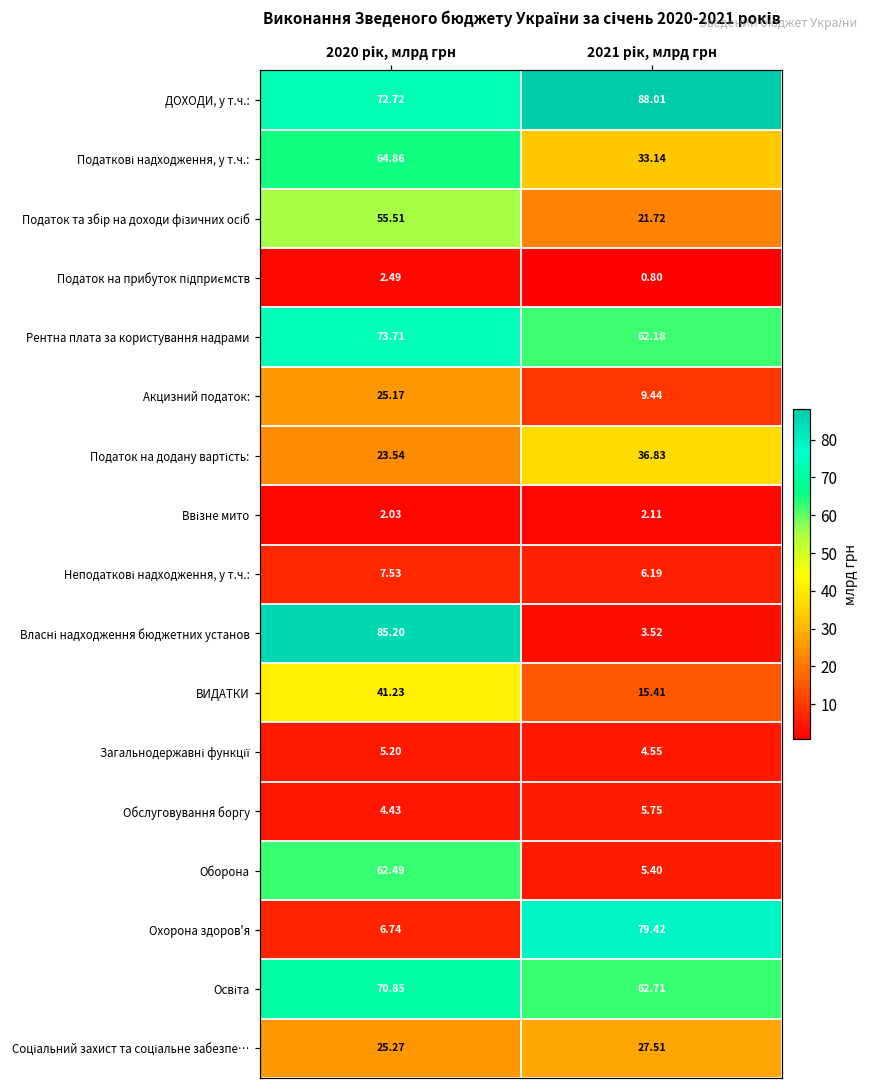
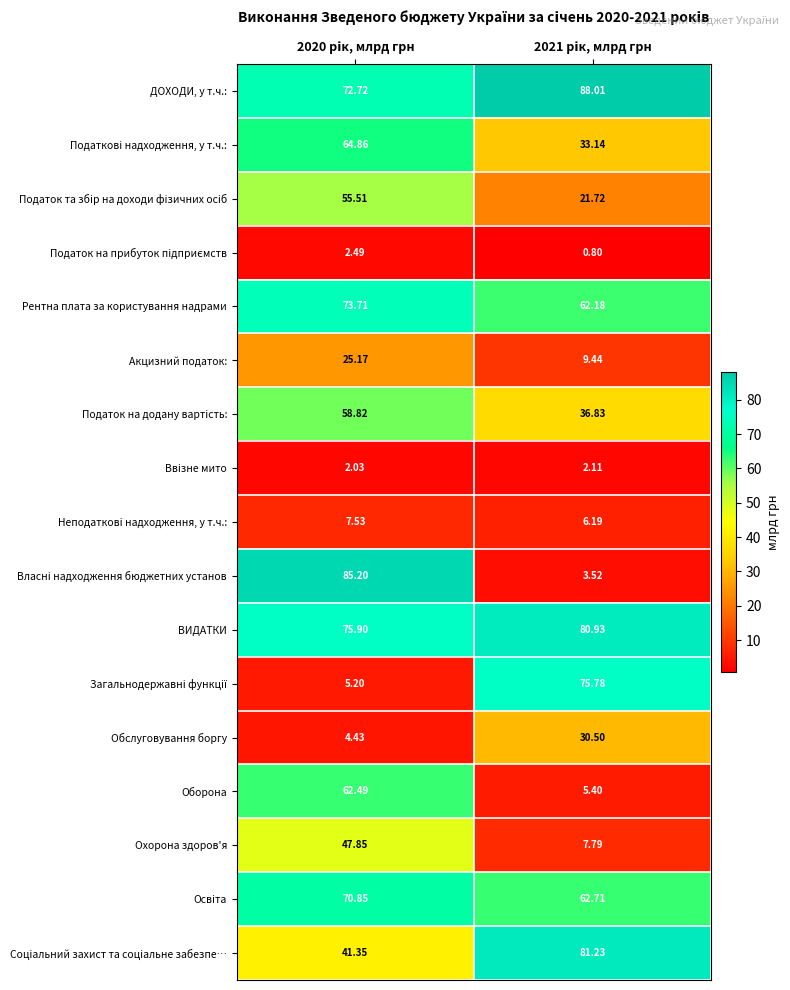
Податок на додану вартість:, 2020 рік, млрд грн: 23.54 -> 58.82
ВИДАТКИ, 2020 рік, млрд грн: 41.23 -> 75.90
ВИДАТКИ, 2021 рік, млрд грн: 15.41 -> 80.93
Загальнодержавні функції, 2021 рік, млрд грн: 4.55 -> 75.78
Обслуговування боргу, 2021 рік, млрд грн: 5.75 -> 30.50
Охорона здоров'я, 2020 рік, млрд грн: 6.74 -> 47.85
Охорона здоров'я, 2021 рік, млрд грн: 79.42 -> 7.79
Соціальний захист та соціальне забезпе…, 2020 рік, млрд грн: 25.27 -> 41.35
Соціальний захист та соціальне забезпе…, 2021 рік, млрд грн: 27.51 -> 81.23
